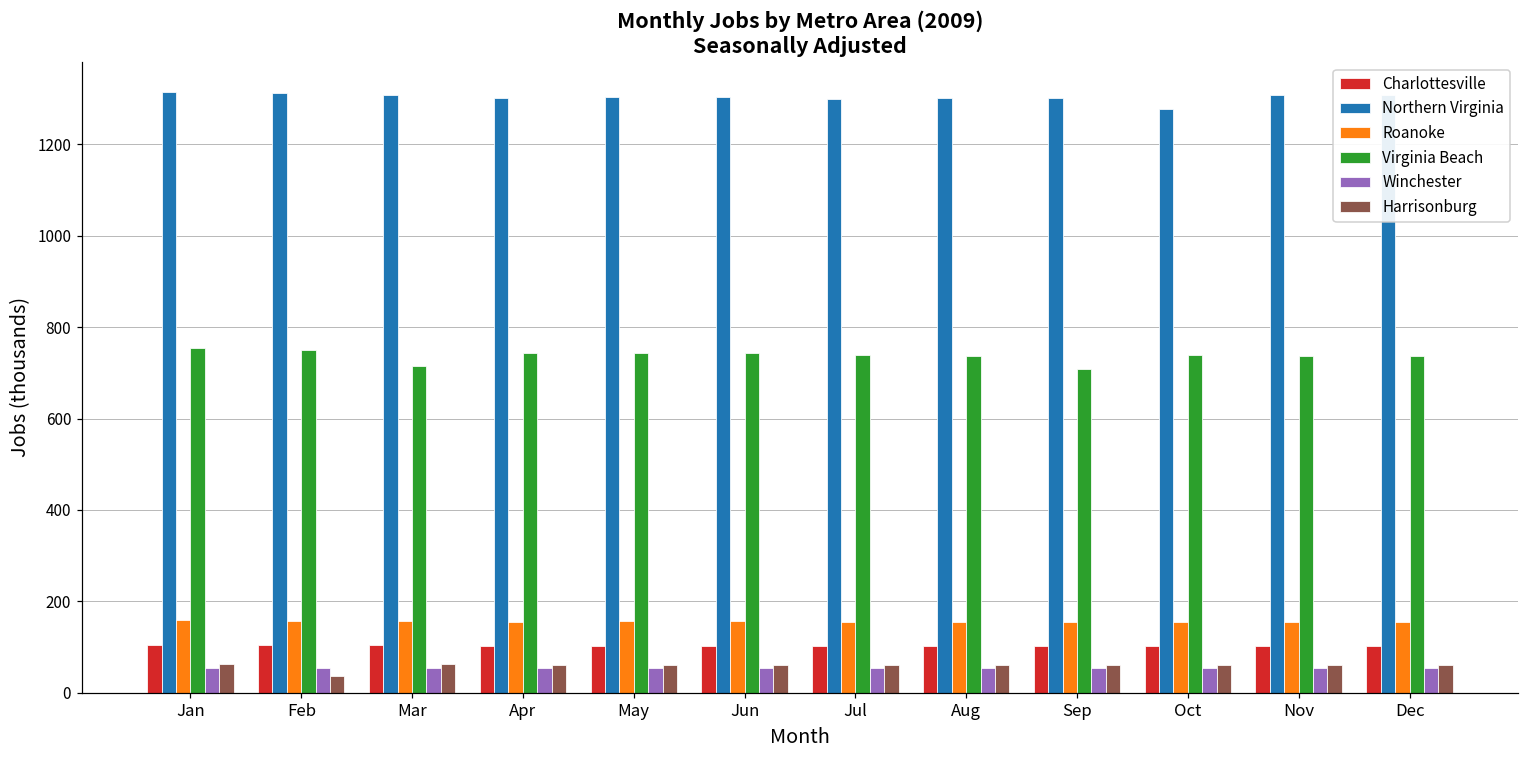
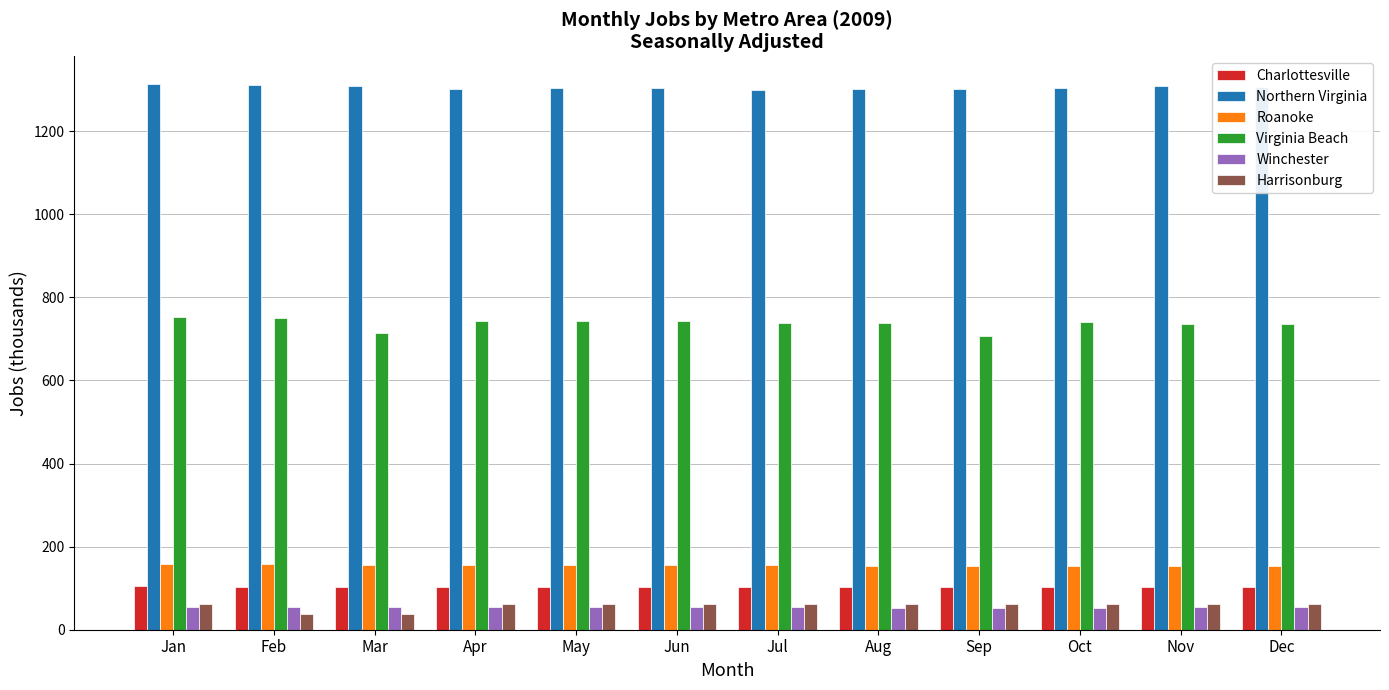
Harrisonburg, Mar: 60 -> 40
Northern Virginia, Oct: 1280 -> 1300
